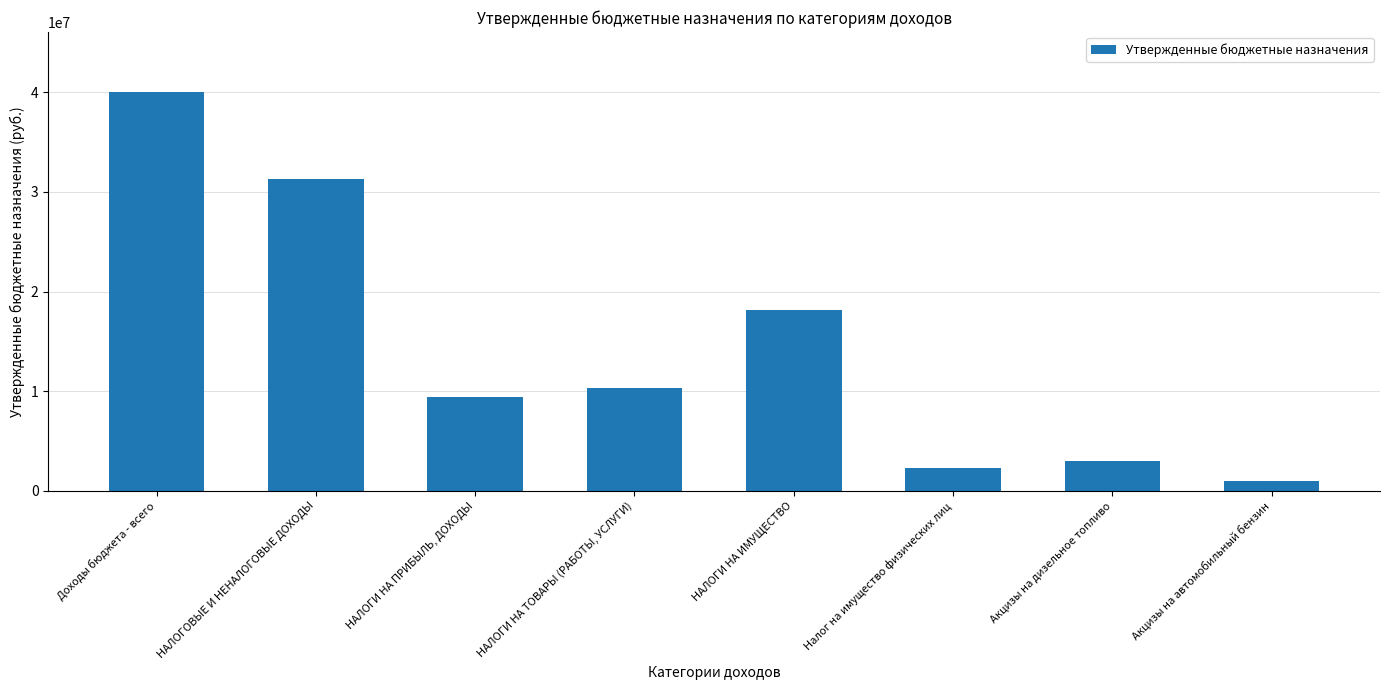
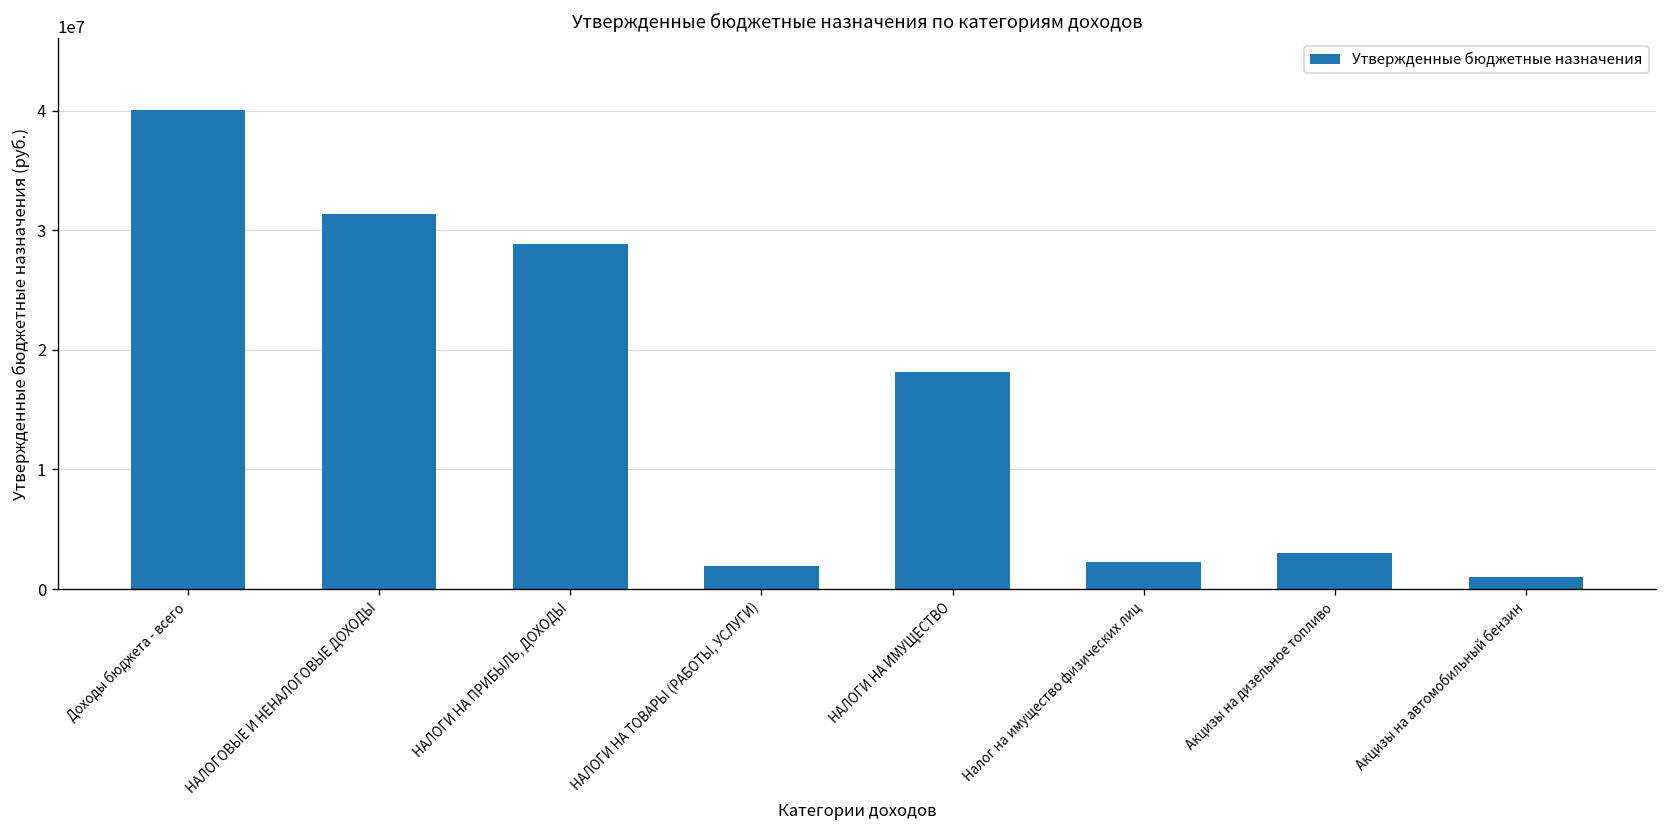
НАЛОГИ НА ПРИБЫЛЬ, ДОХОДЫ: 9000000 -> 29000000
НАЛОГИ НА ТОВАРЫ (РАБОТЫ, УСЛУГИ): 10000000 -> 2000000
